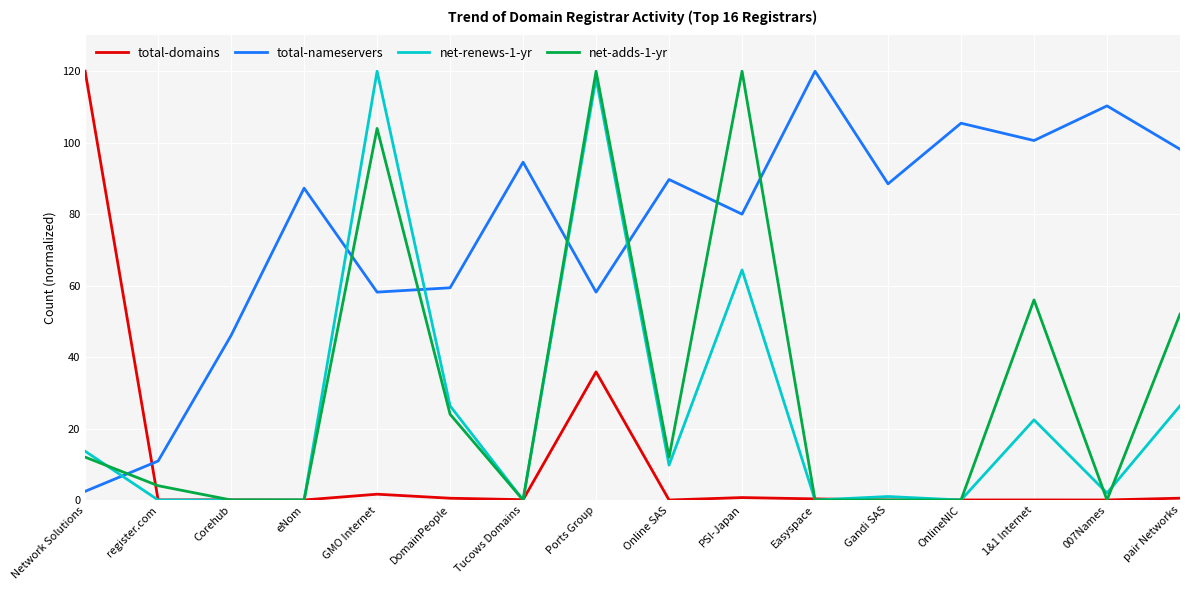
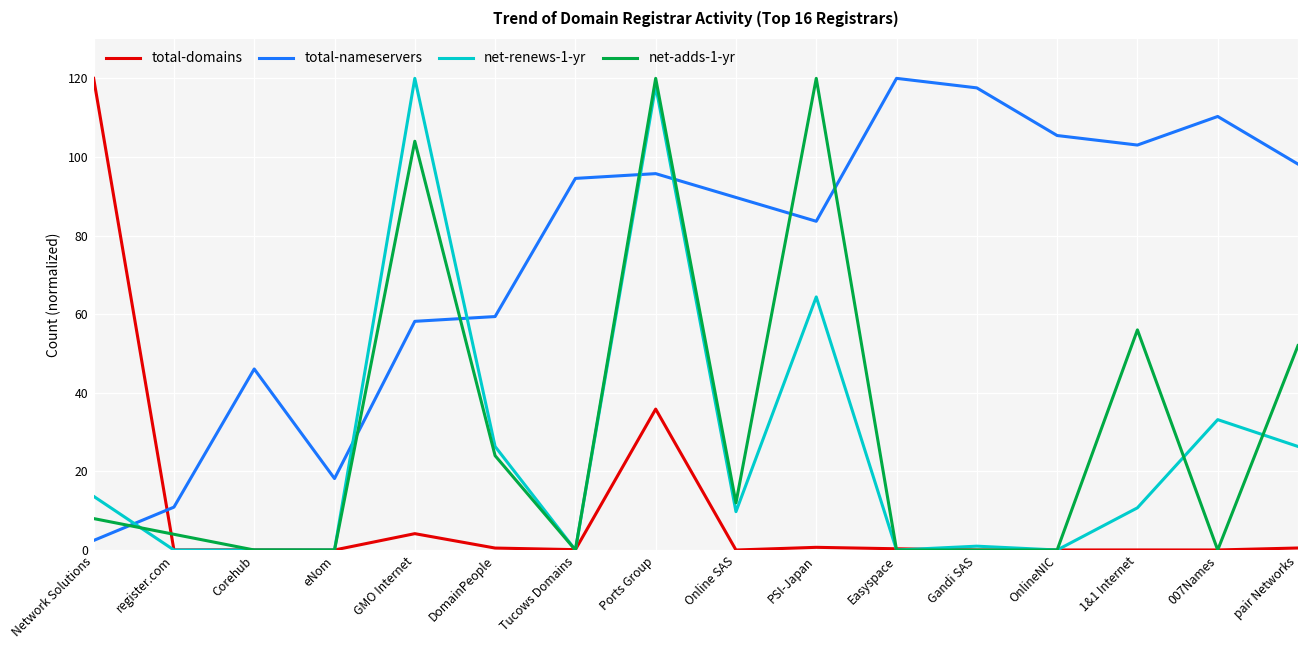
net-adds-1-yr, Network Solutions: 12 -> 8
total-nameservers, eNom: 87 -> 18
total-domains, GMO Internet: 2 -> 4
total-nameservers, Ports Group: 58 -> 96
total-nameservers, PSI-Japan: 80 -> 84
total-nameservers, Gandi SAS: 88 -> 118
total-nameservers, 1&1 Internet: 101 -> 103
net-renews-1-yr, 1&1 Internet: 22 -> 11
net-renews-1-yr, 007Names: 2 -> 33
